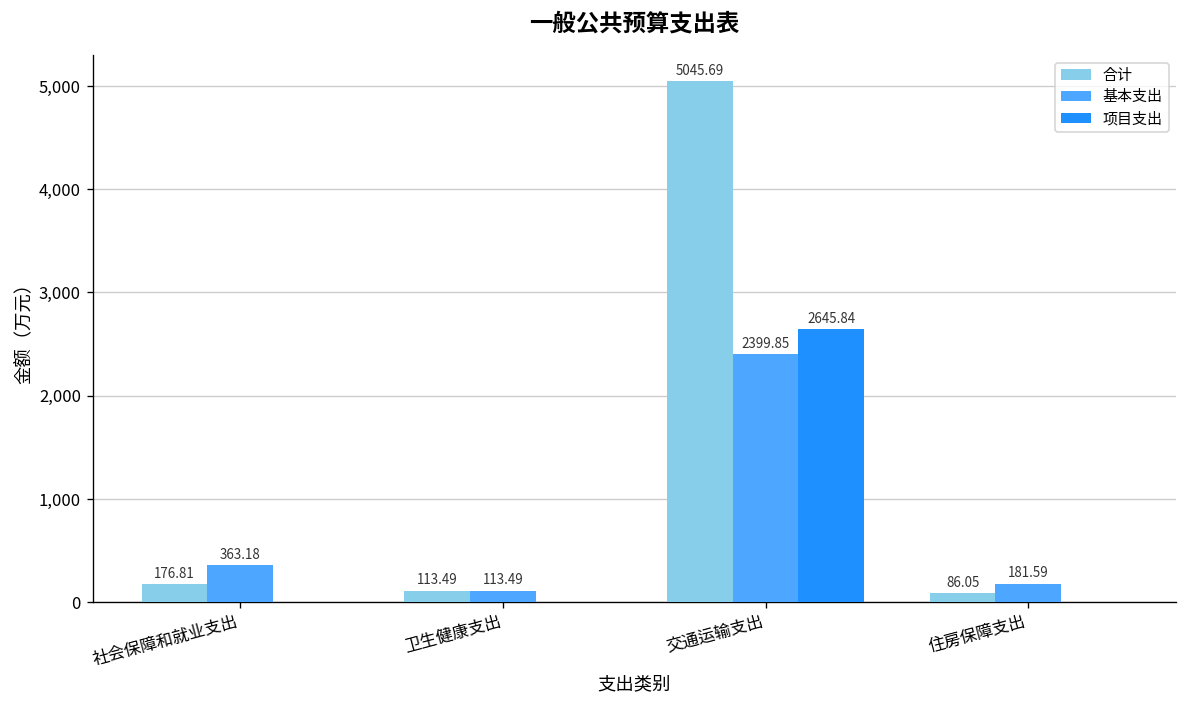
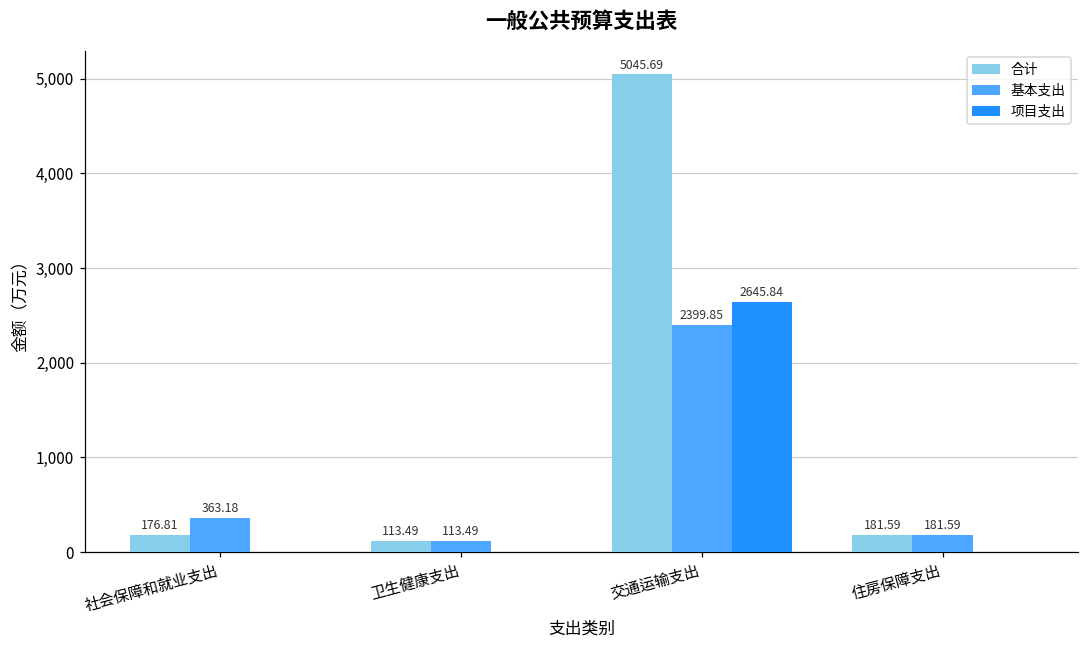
合计, 住房保障支出: 86.05 -> 181.59
